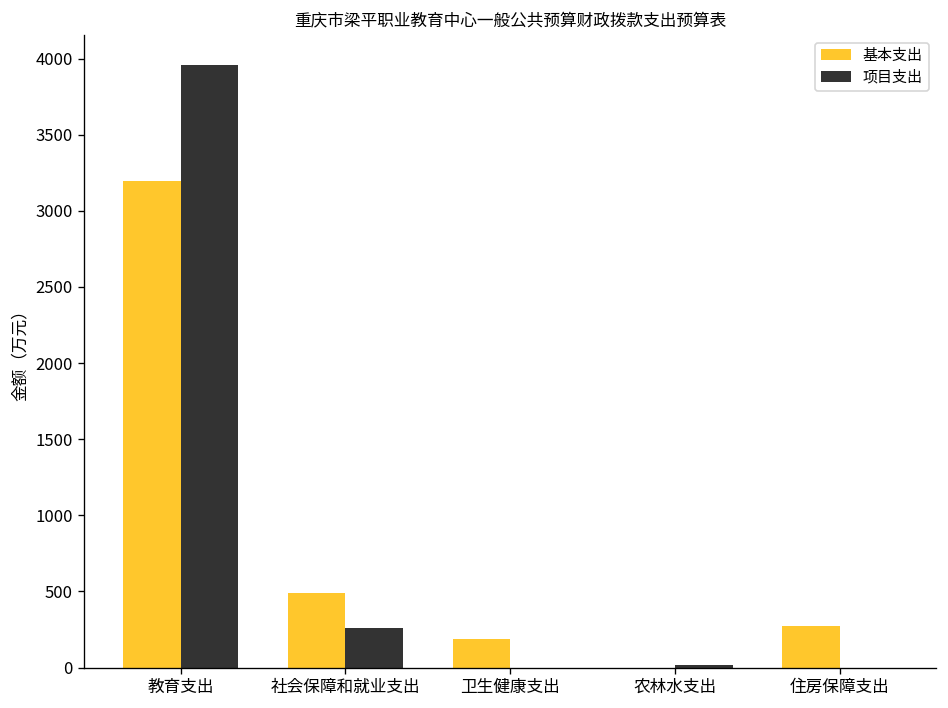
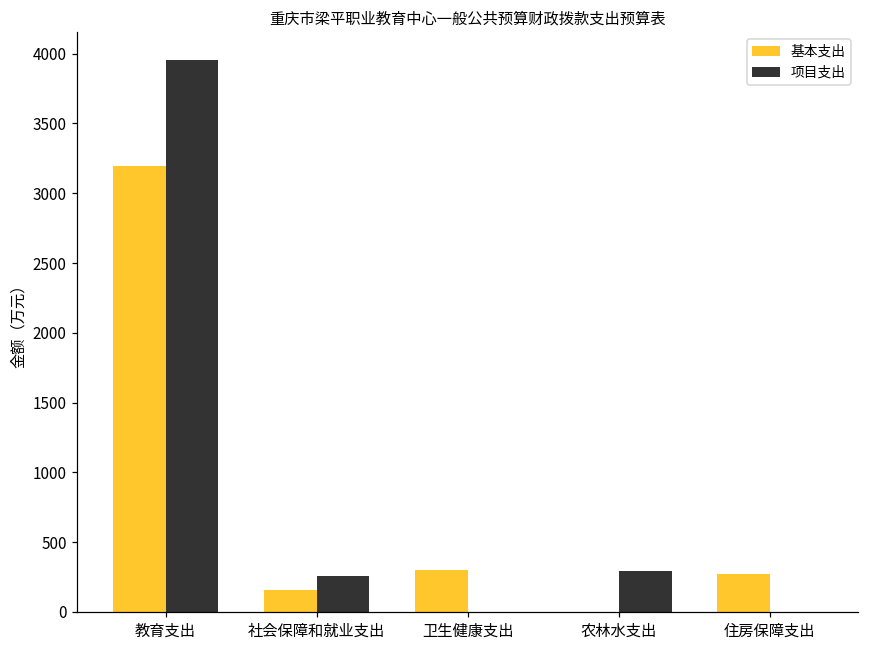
基本支出, 社会保障和就业支出: 490 -> 150
基本支出, 卫生健康支出: 190 -> 300
项目支出, 农林水支出: 10 -> 300
